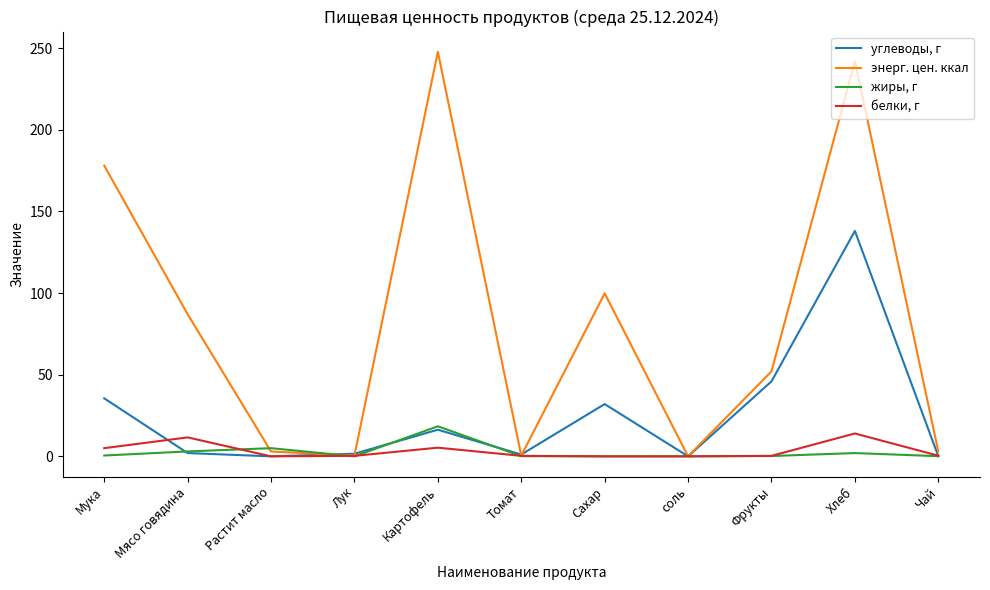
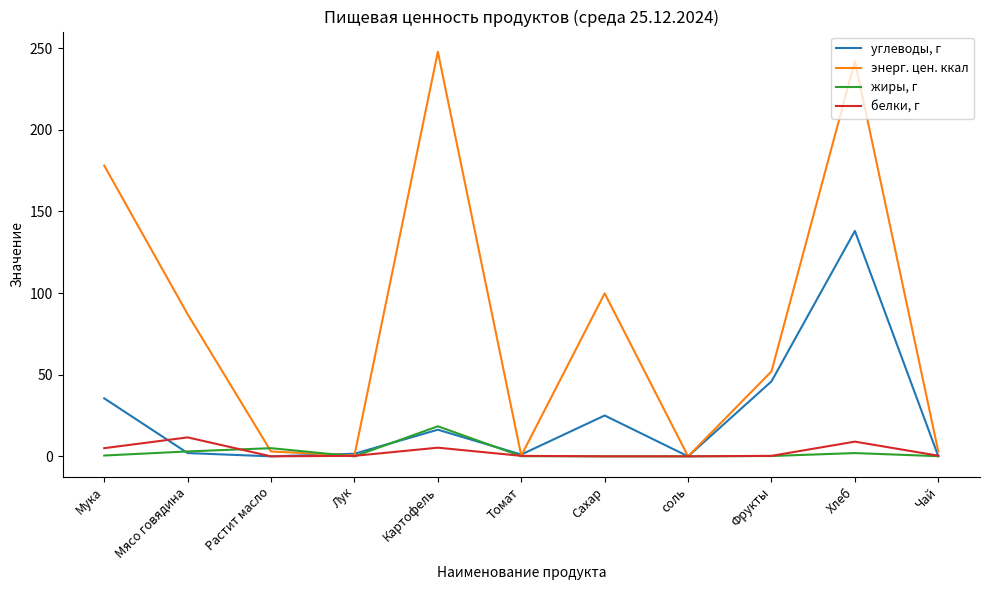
углеводы, г, Сахар: 32 -> 25
белки, г, Хлеб: 14 -> 9
